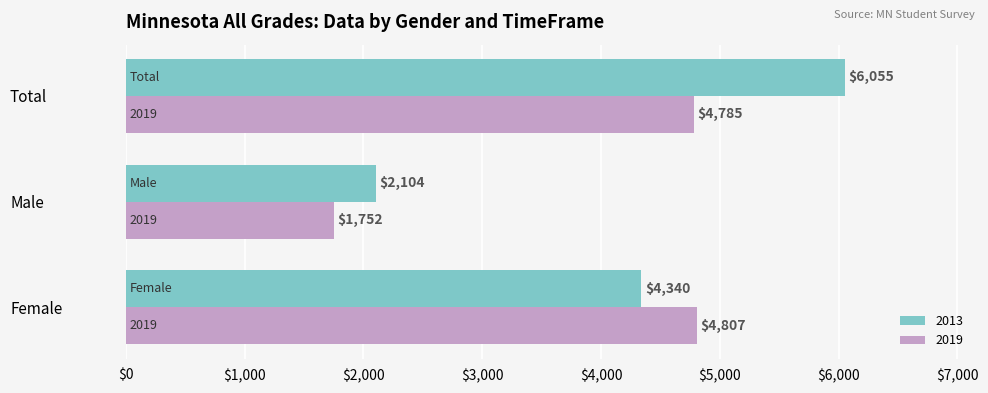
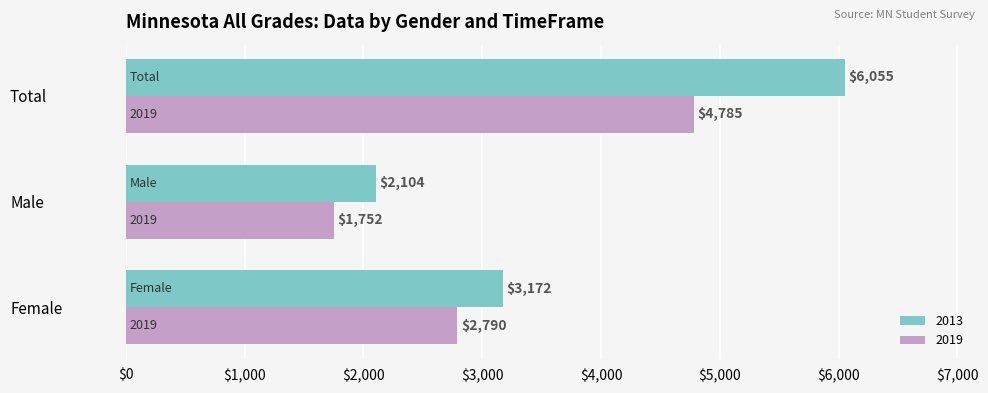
2013, Female: $4,340 -> $3,172
2019, Female: $4,807 -> $2,790
